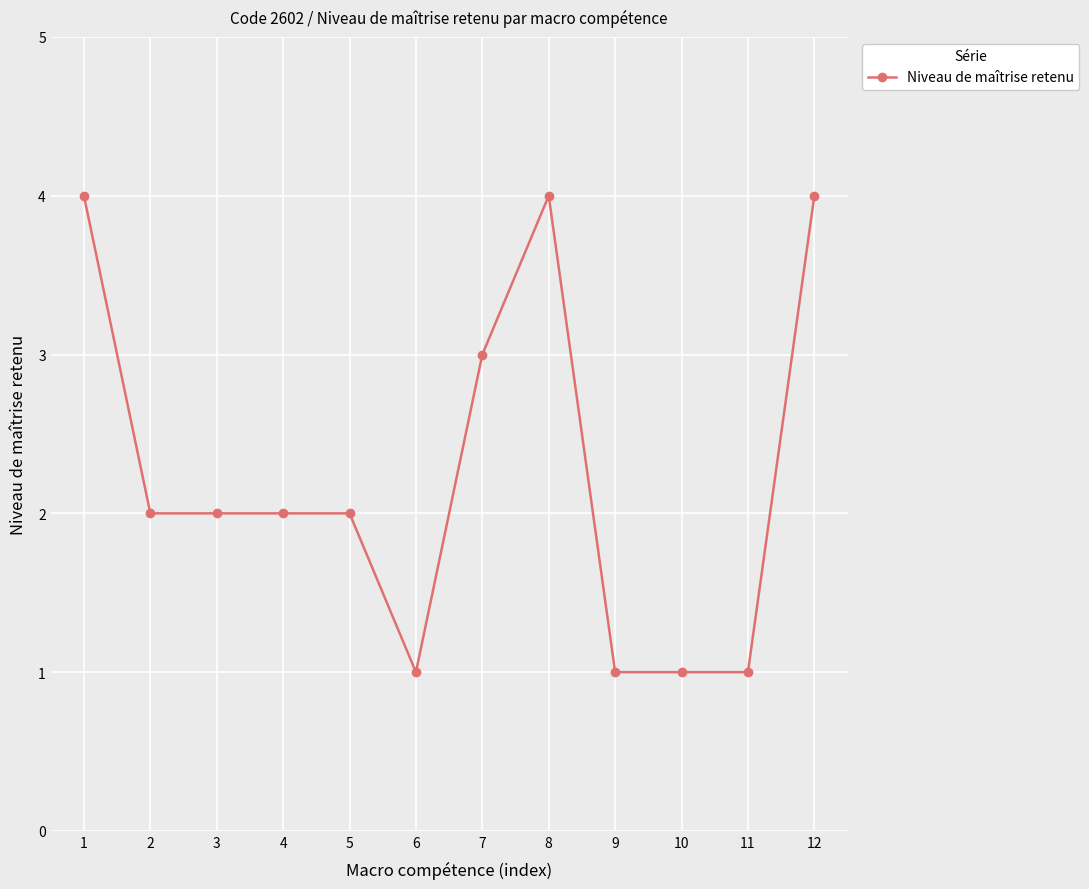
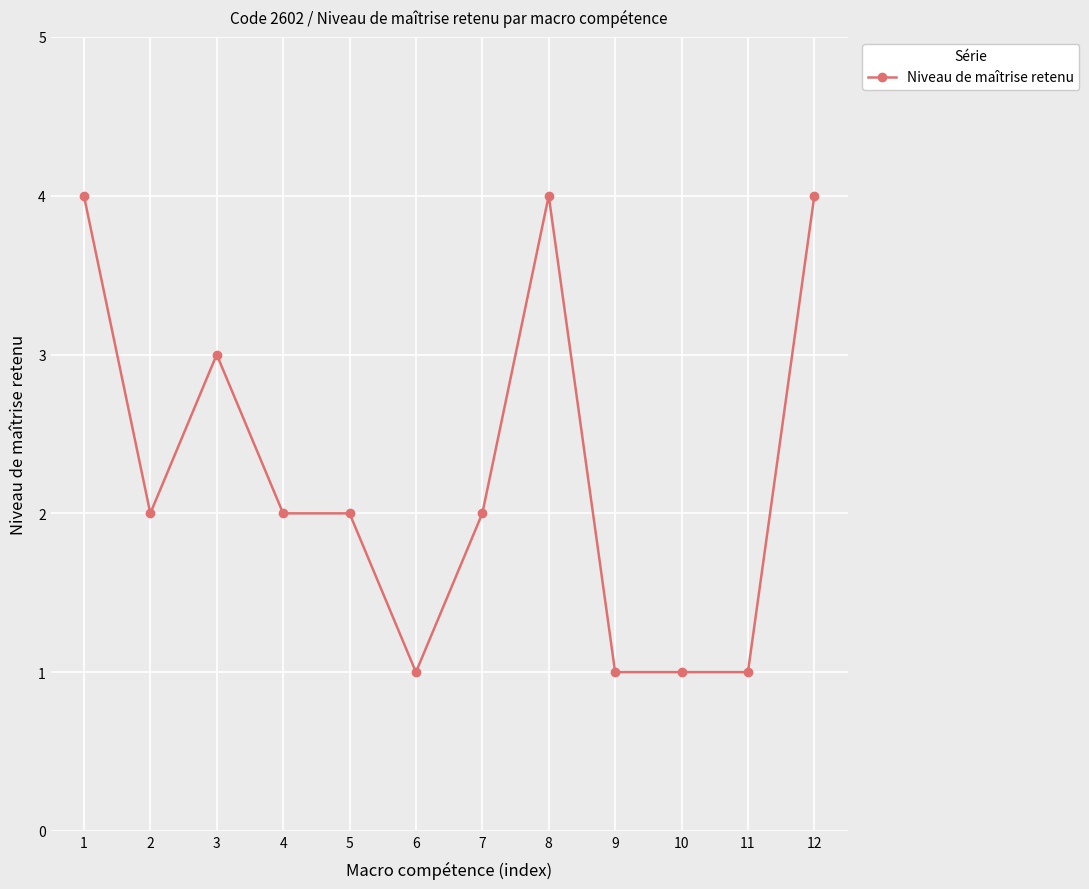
3: 2 -> 3
7: 3 -> 2
